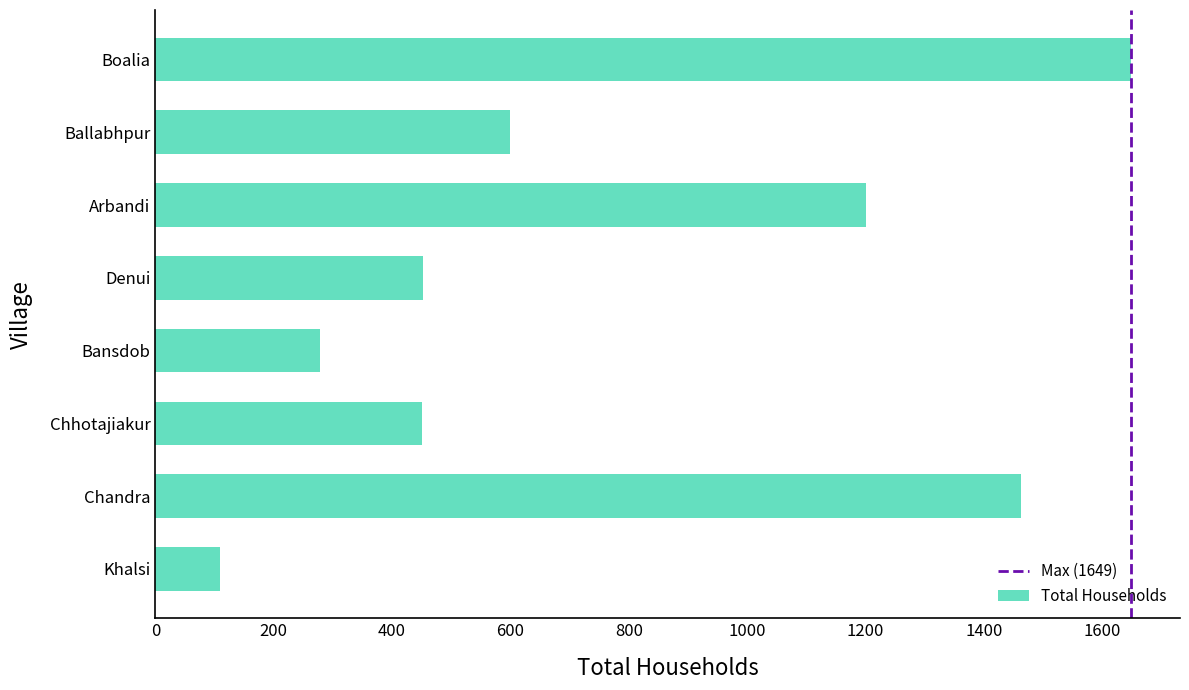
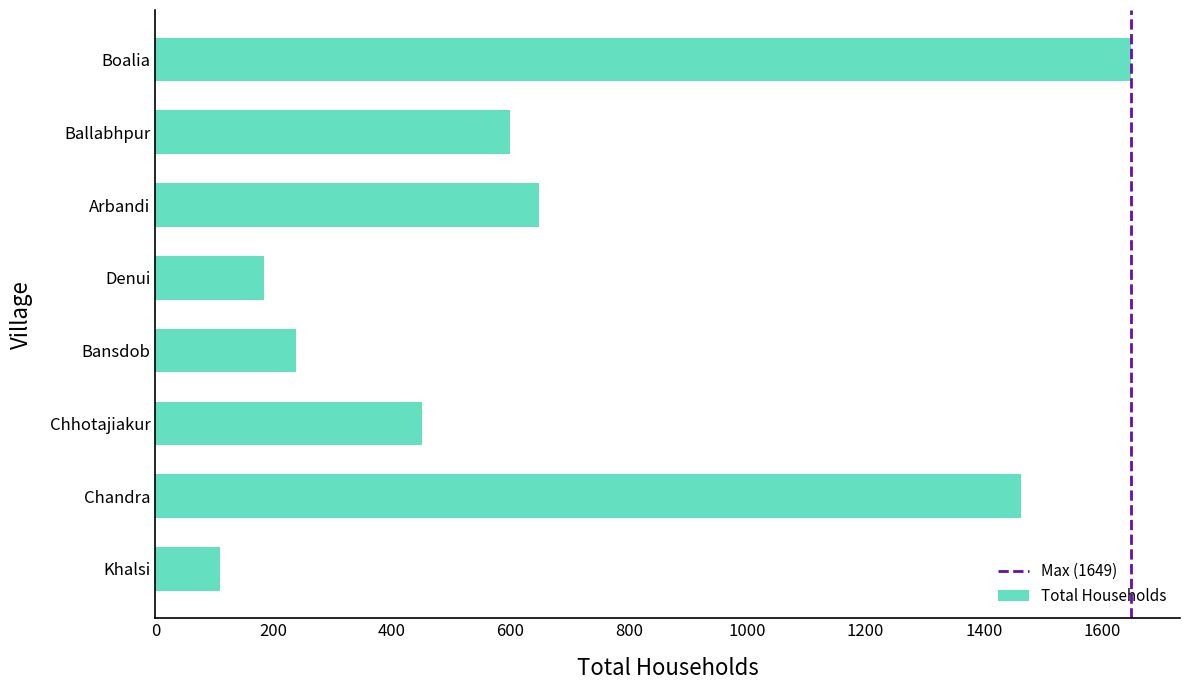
Arbandi: 1200 -> 650
Denui: 450 -> 180
Bansdob: 280 -> 240
